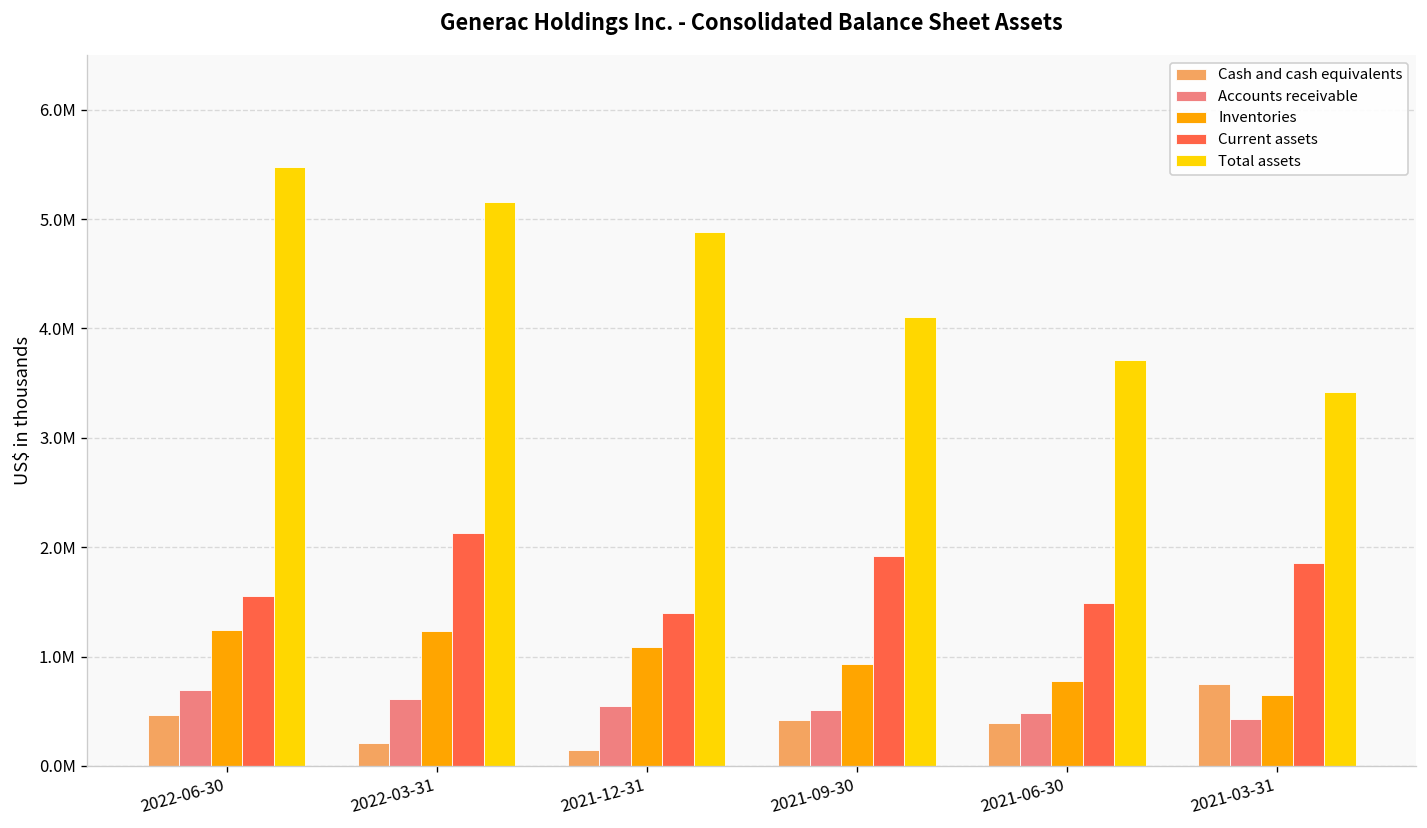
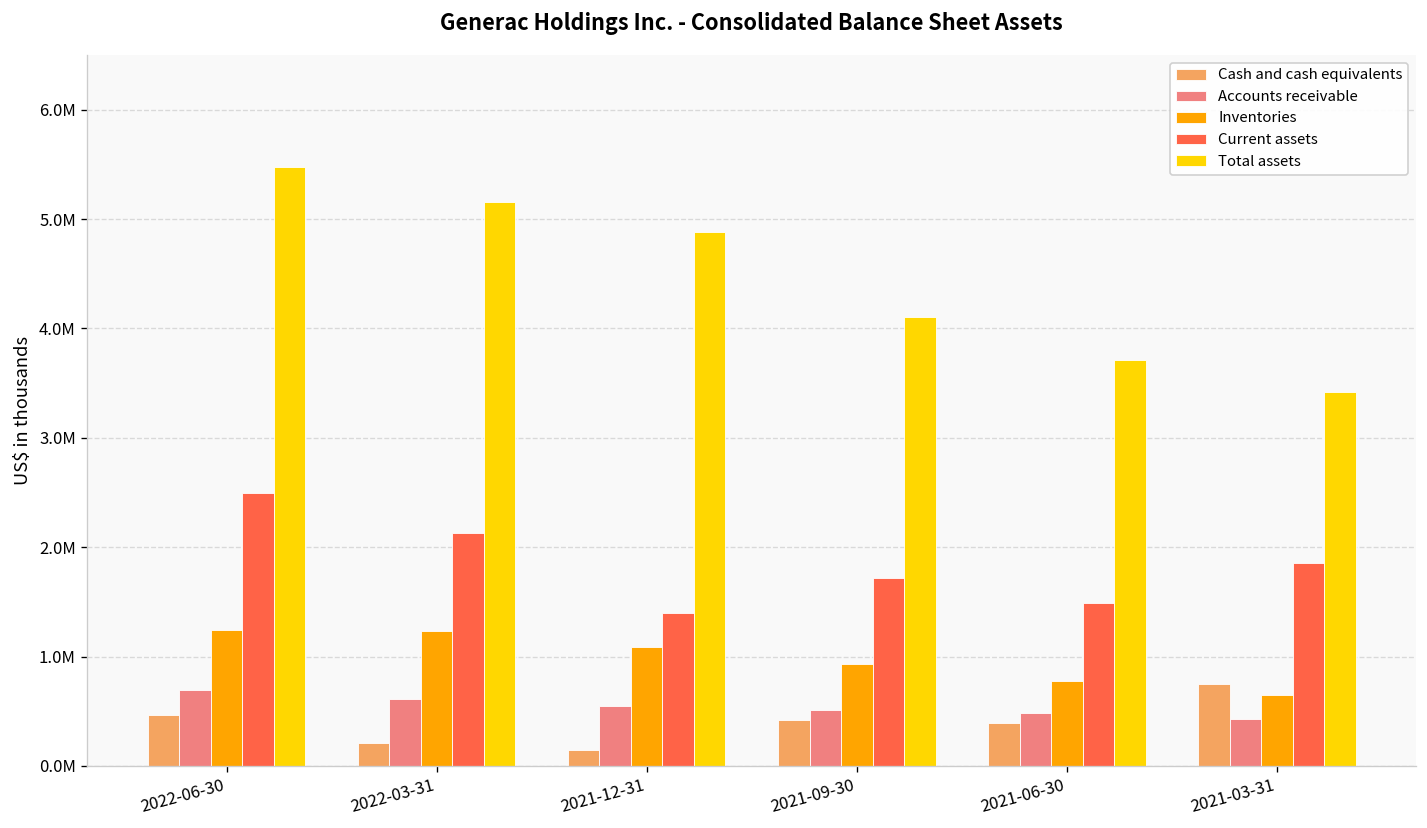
Current assets, 2022-06-30: 1600000 -> 2500000
Current assets, 2021-09-30: 1900000 -> 1700000
